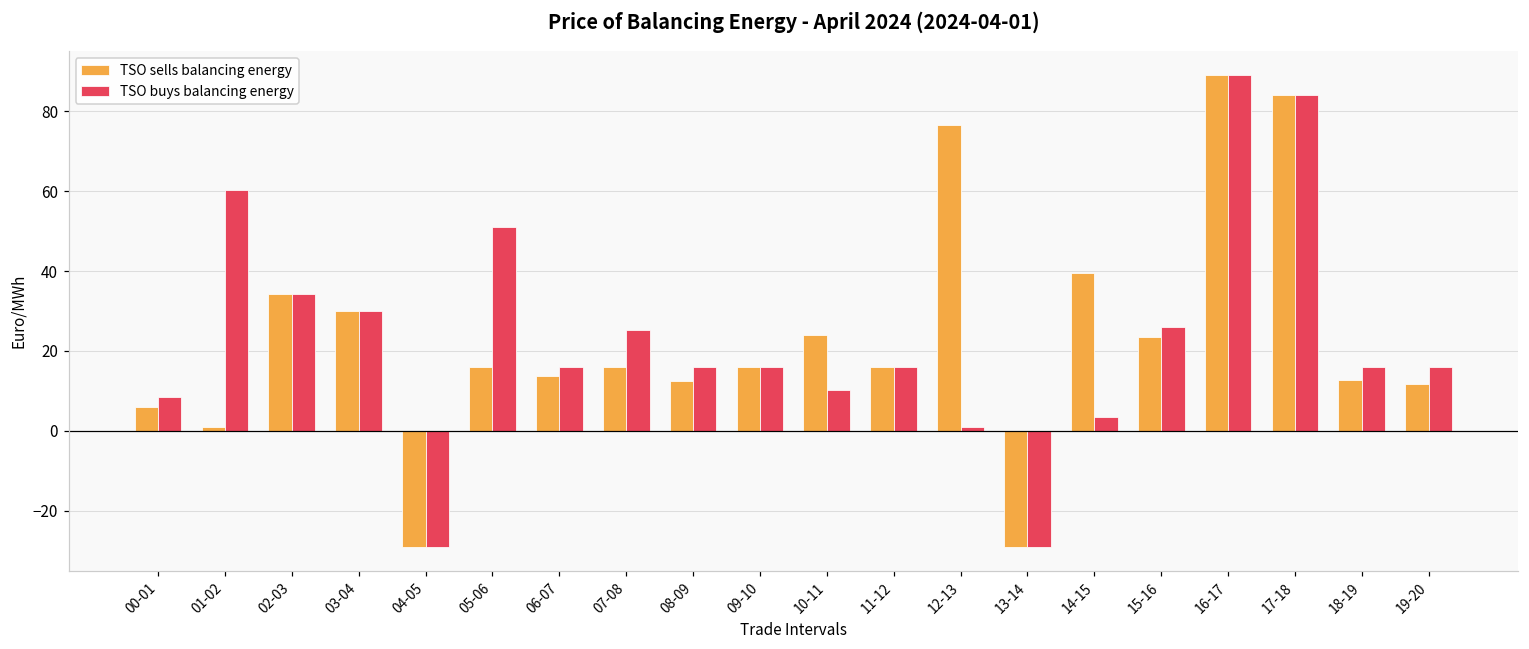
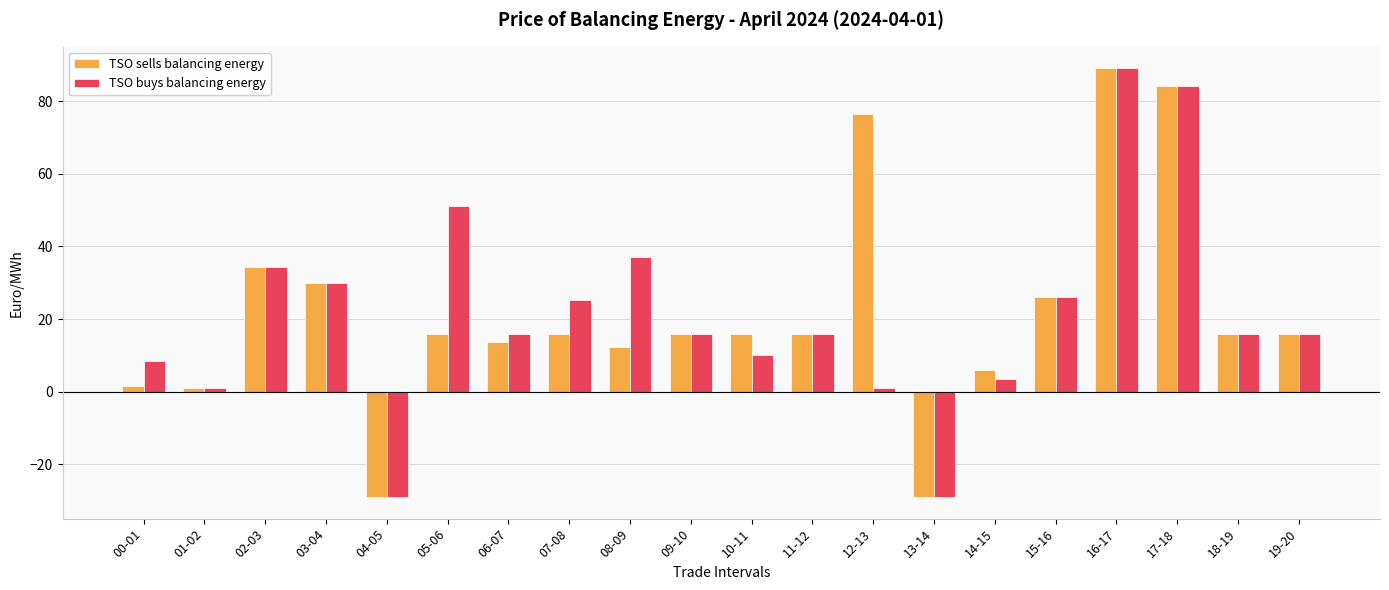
TSO sells balancing energy, 00-01: 6 -> 2
TSO buys balancing energy, 01-02: 60 -> 1
TSO buys balancing energy, 08-09: 16 -> 37
TSO sells balancing energy, 10-11: 24 -> 16
TSO sells balancing energy, 14-15: 39 -> 6
TSO sells balancing energy, 15-16: 24 -> 26
TSO sells balancing energy, 18-19: 13 -> 16
TSO sells balancing energy, 19-20: 12 -> 16
